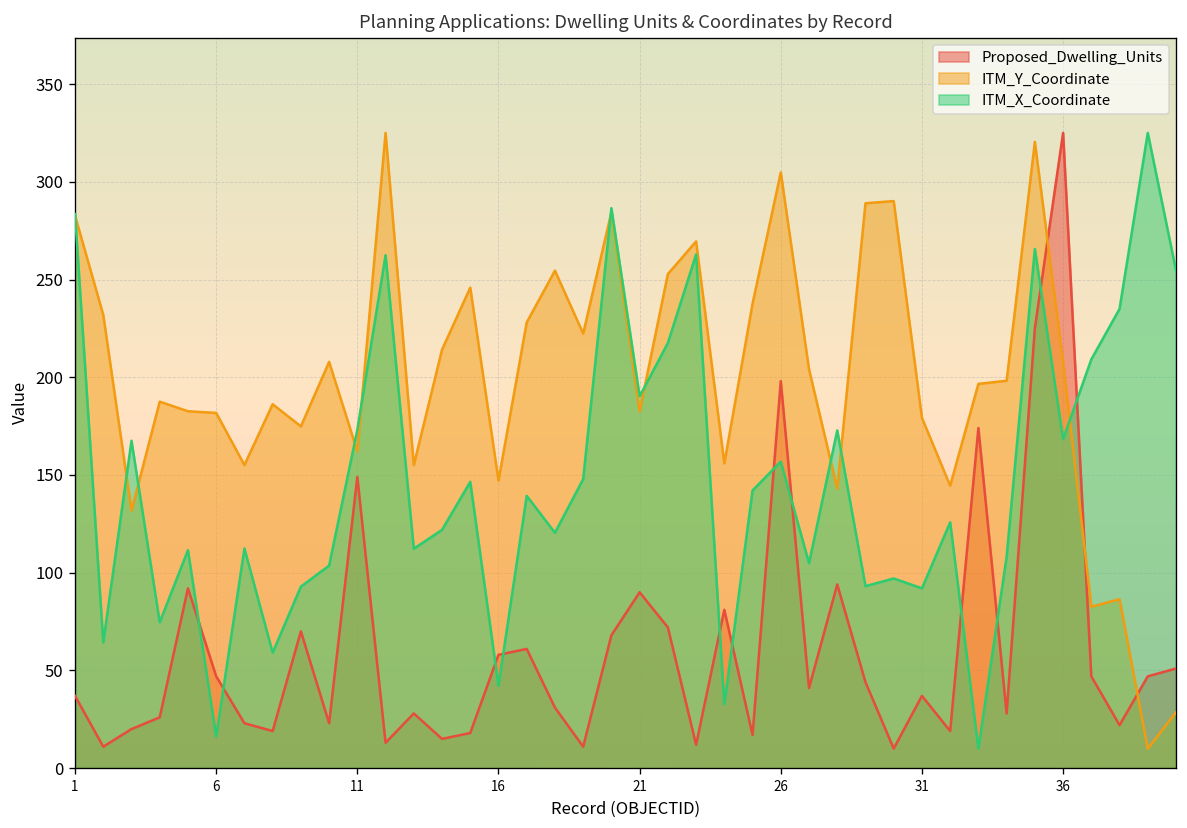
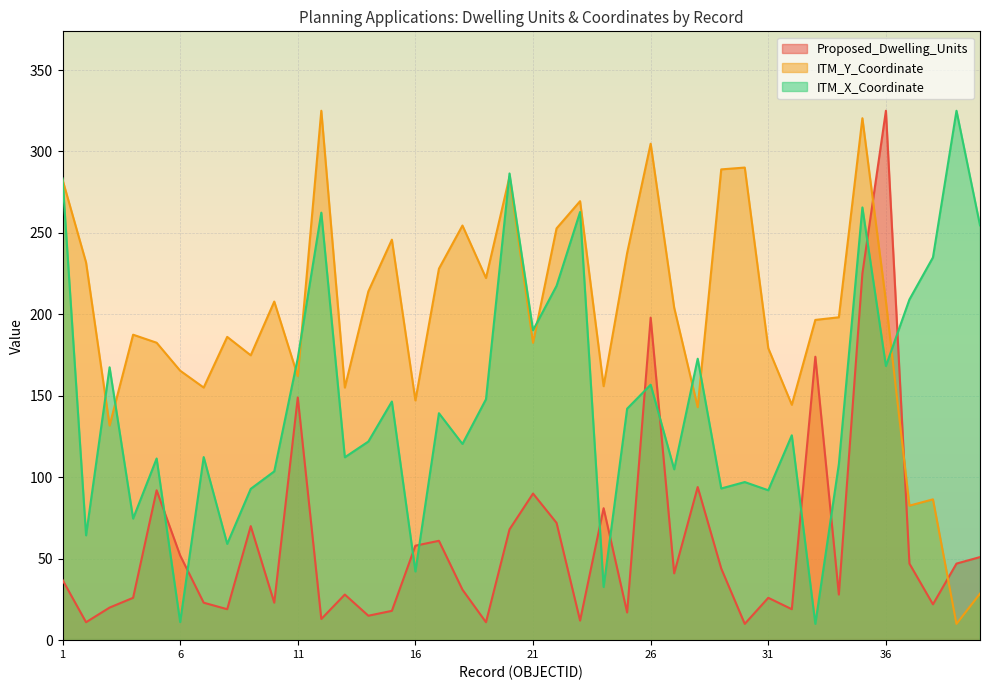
Proposed_Dwelling_Units, 6: 47 -> 52
ITM_Y_Coordinate, 6: 182 -> 165
ITM_X_Coordinate, 6: 16 -> 11
Proposed_Dwelling_Units, 31: 37 -> 26
